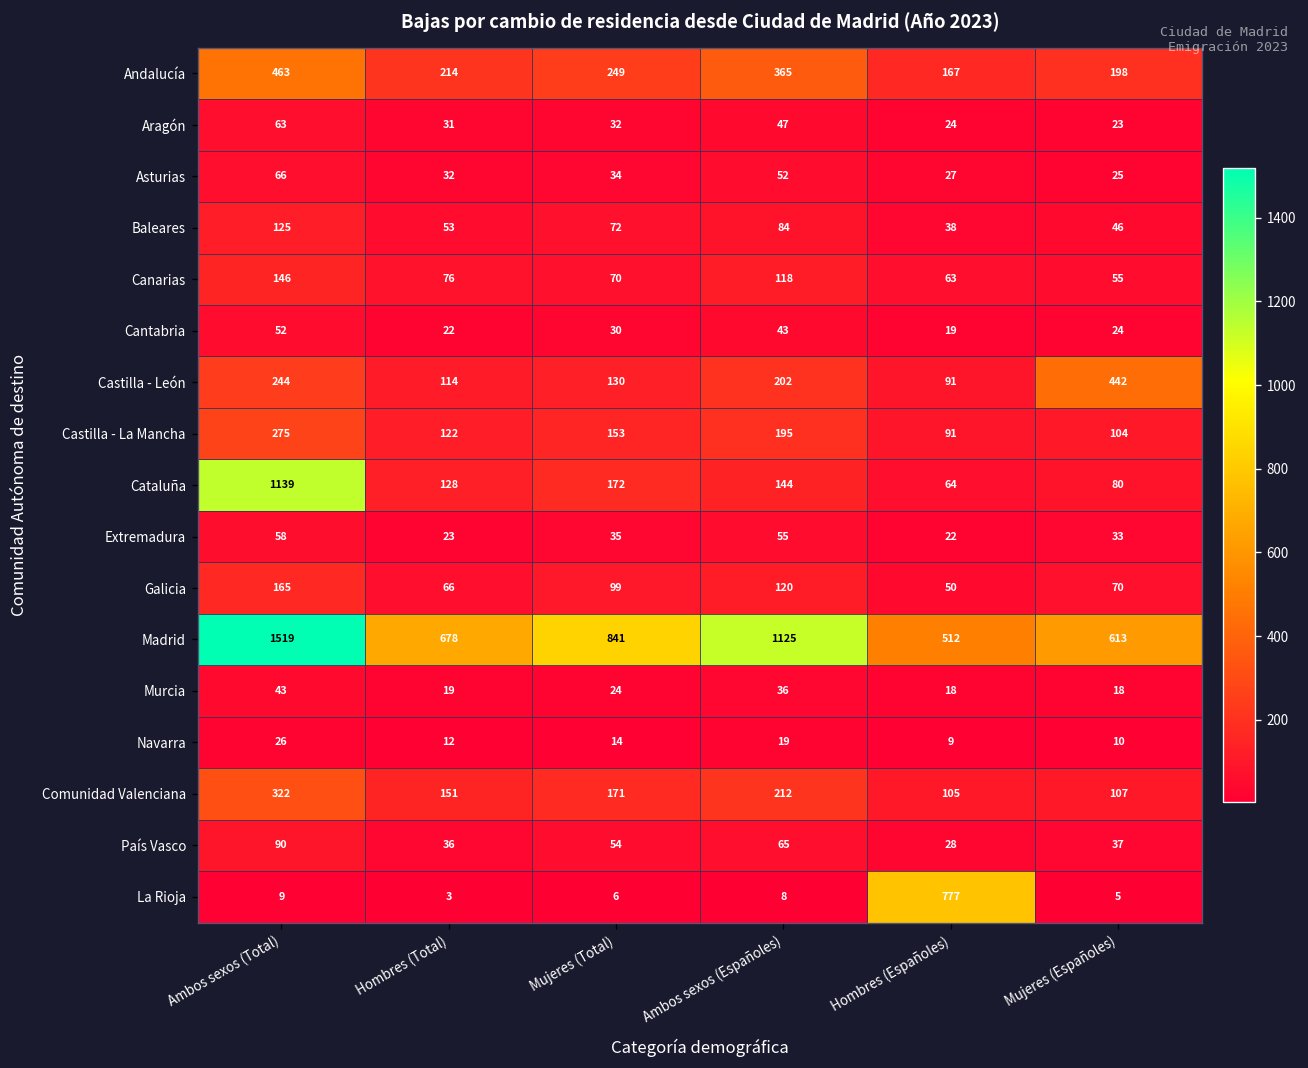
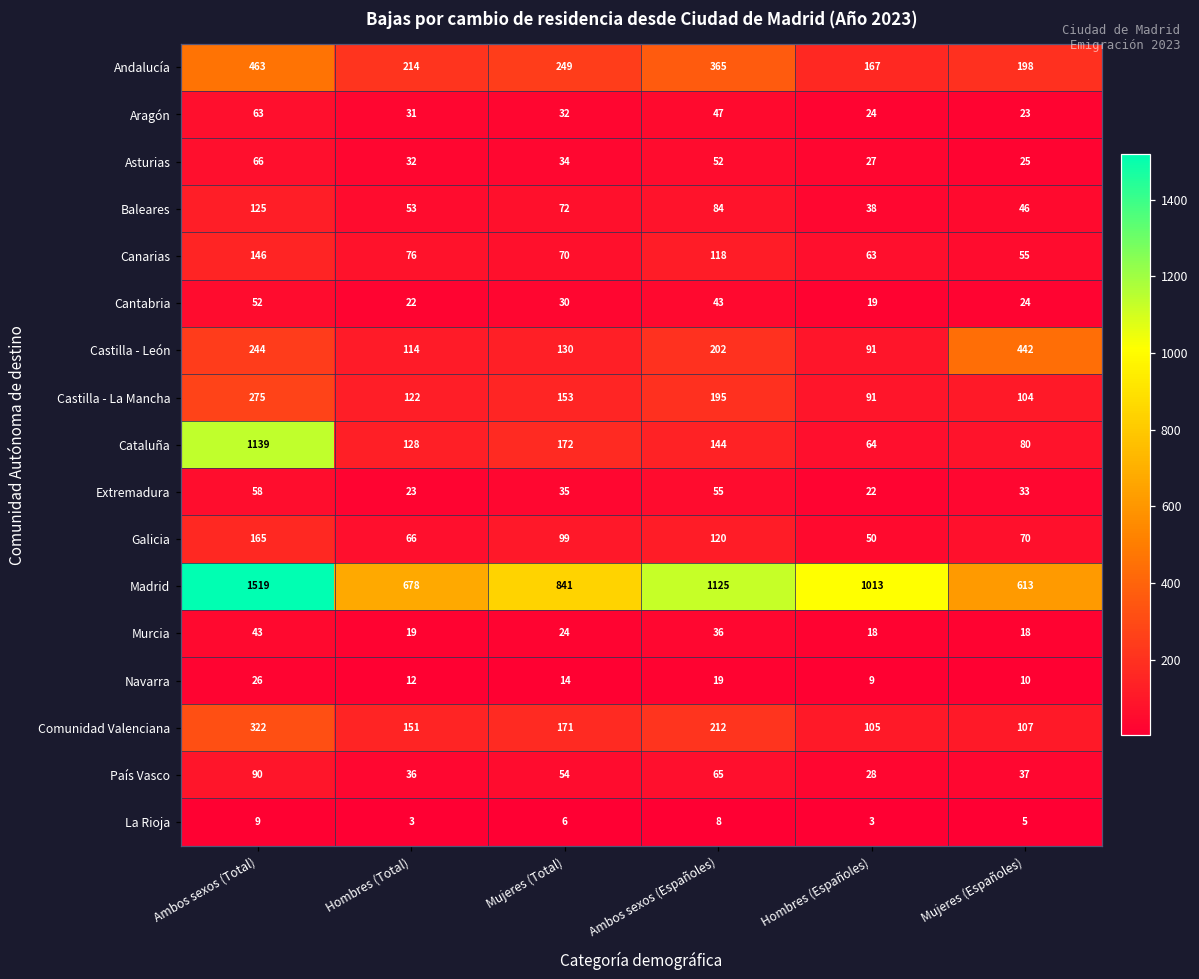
Madrid, Hombres (Españoles): 512 -> 1013
La Rioja, Hombres (Españoles): 777 -> 3
